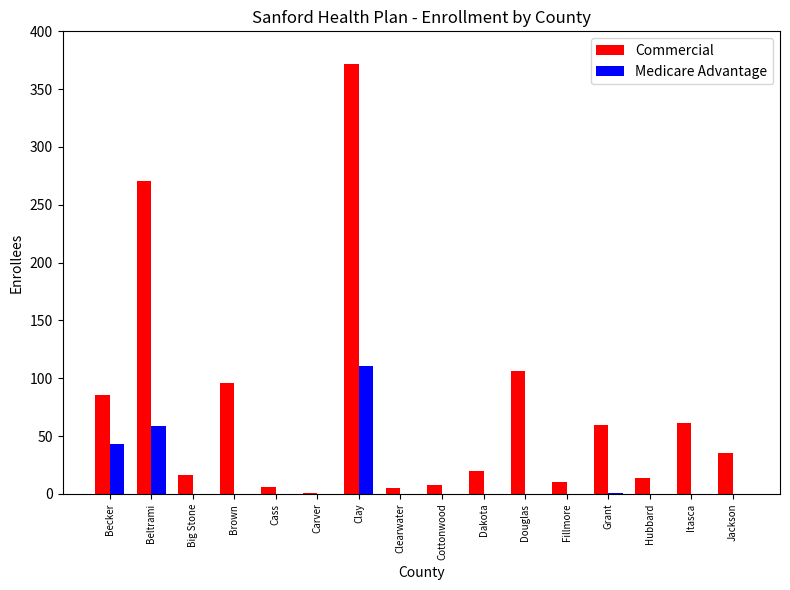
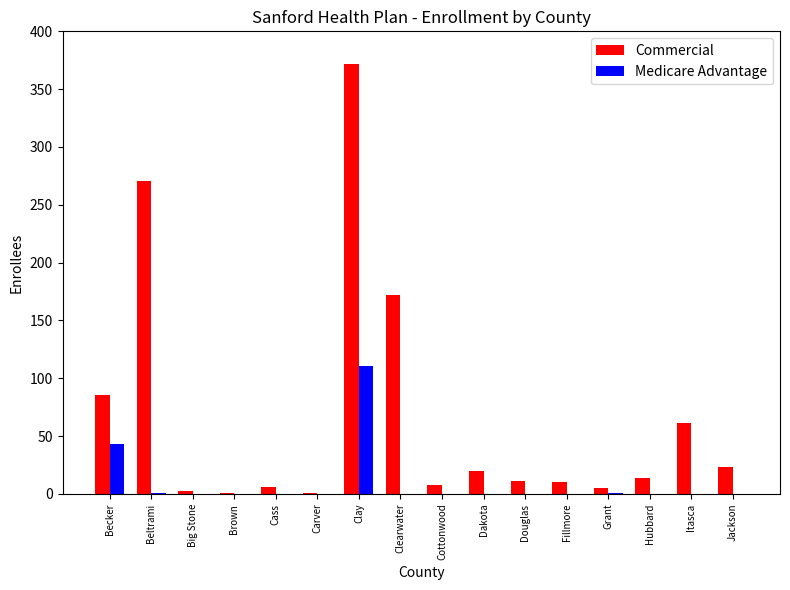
Medicare Advantage, Beltrami: 59 -> 1
Commercial, Big Stone: 16 -> 3
Commercial, Brown: 96 -> 1
Commercial, Clearwater: 5 -> 172
Commercial, Douglas: 106 -> 11
Commercial, Grant: 60 -> 5
Commercial, Jackson: 35 -> 23
